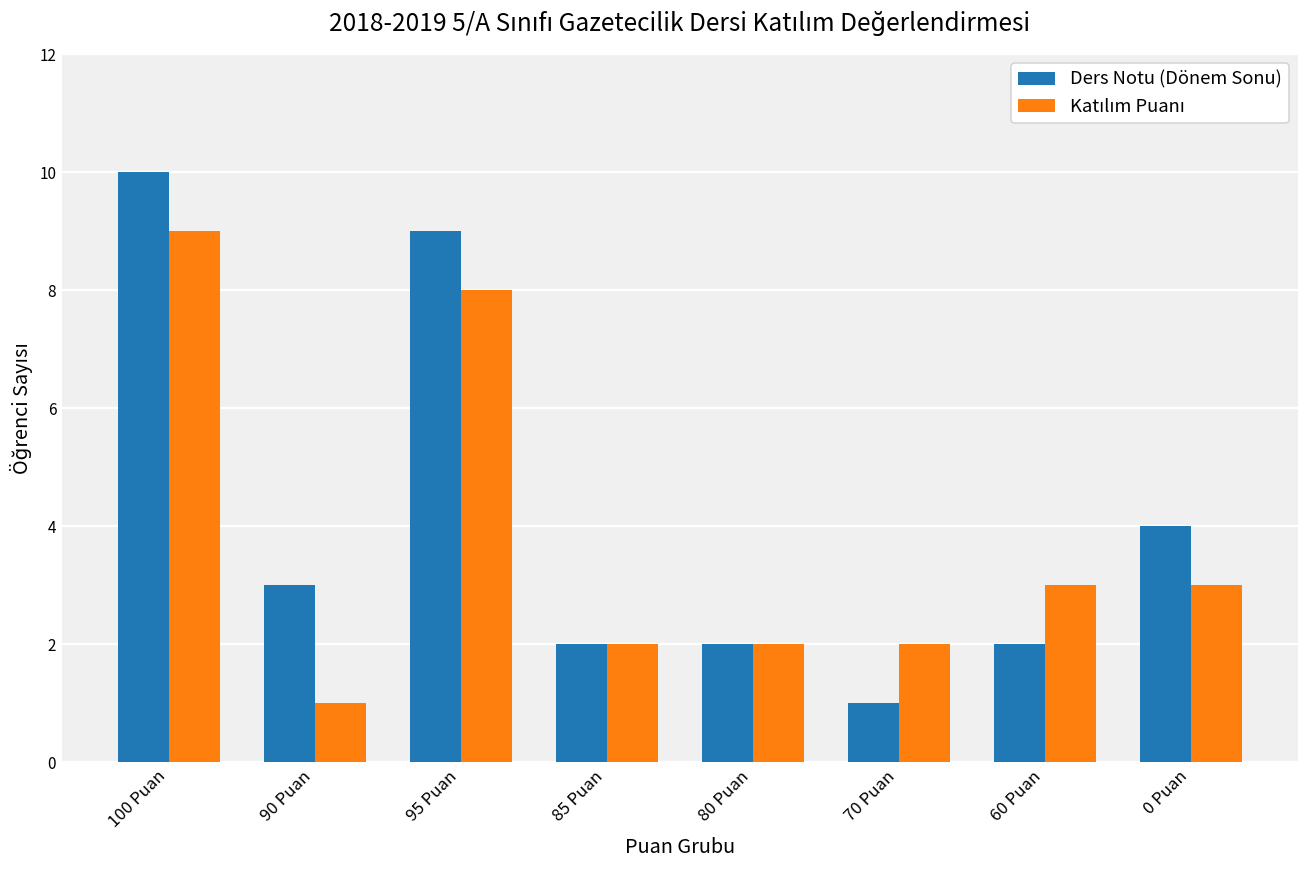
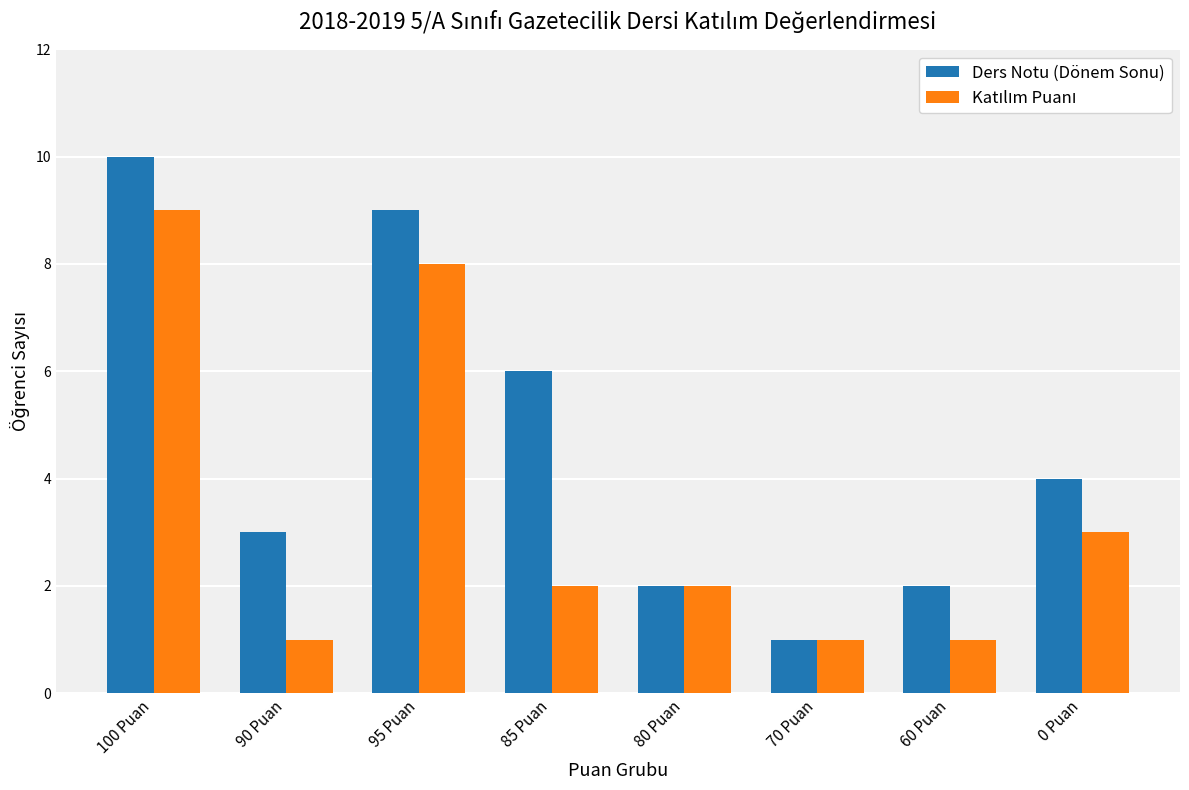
Ders Notu (Dönem Sonu), 85 Puan: 2 -> 6
Katılım Puanı, 70 Puan: 2 -> 1
Katılım Puanı, 60 Puan: 3 -> 1
